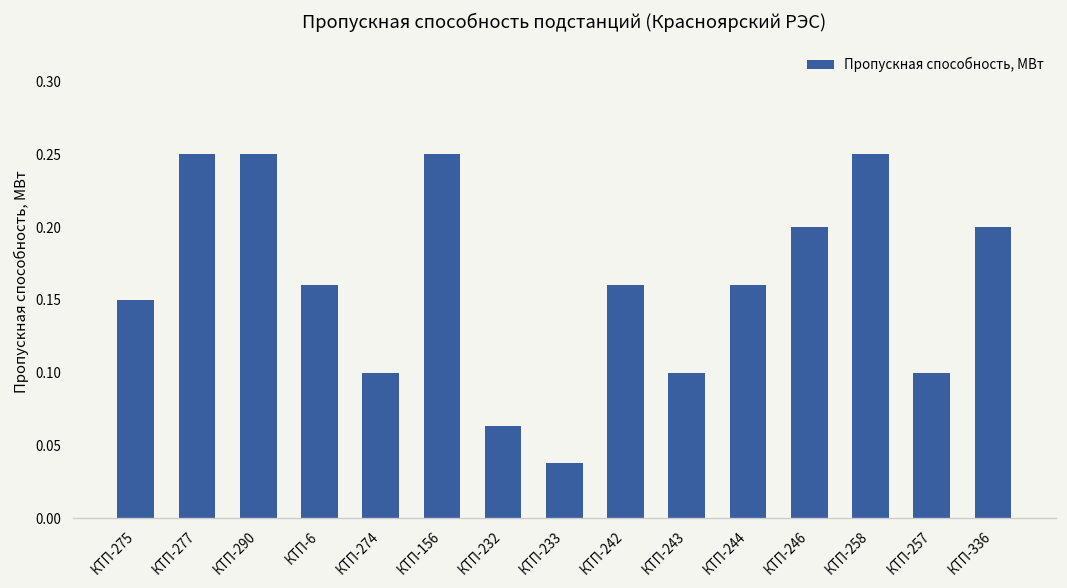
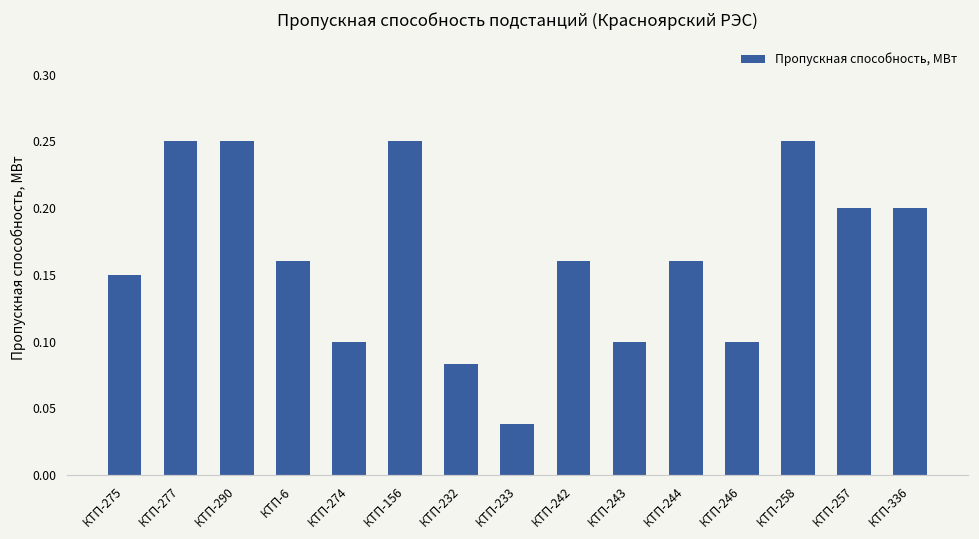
КТП-232: 0.063 -> 0.083
КТП-246: 0.2 -> 0.1
КТП-257: 0.1 -> 0.2
